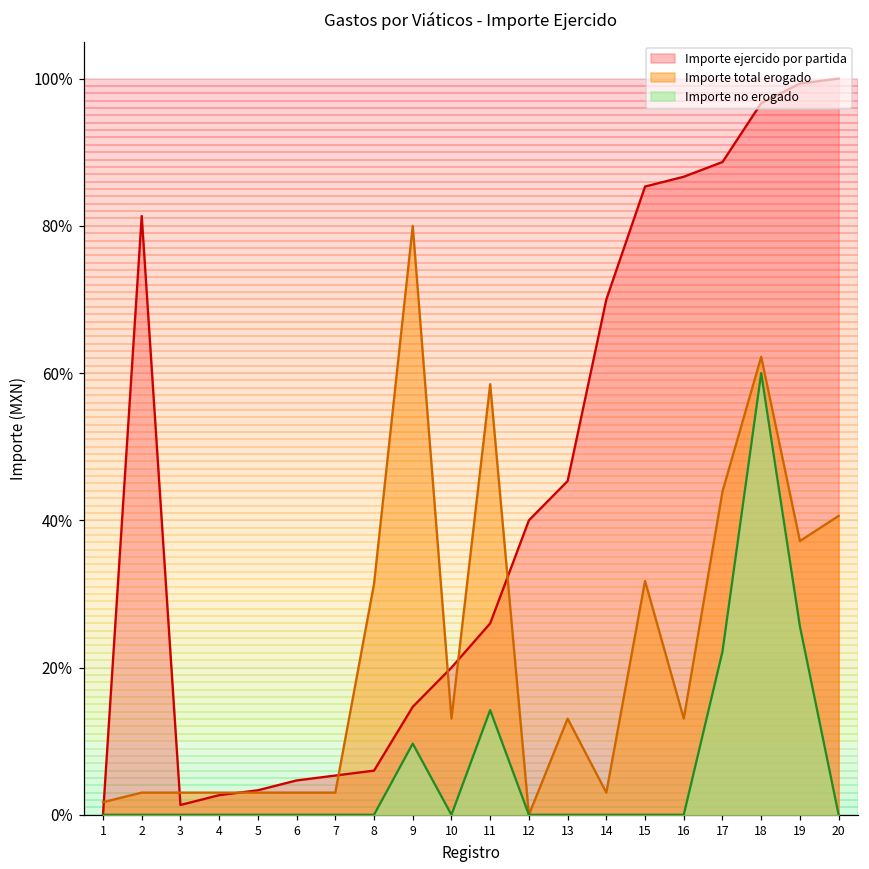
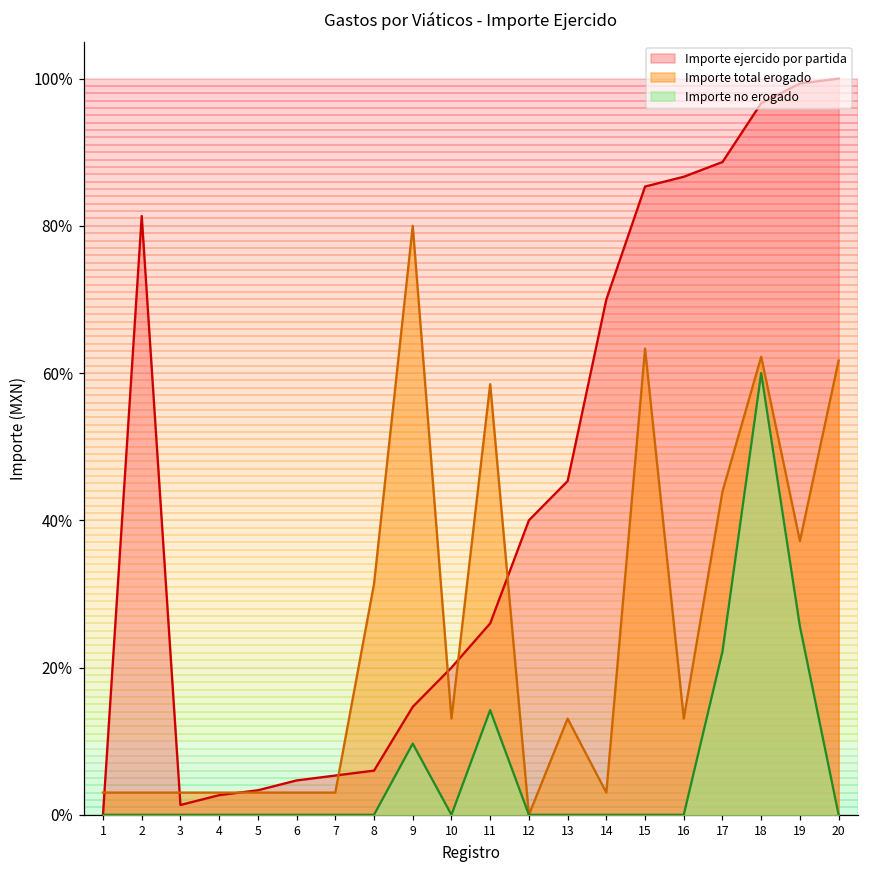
Importe total erogado, 1: 2% -> 3%
Importe total erogado, 15: 32% -> 63%
Importe total erogado, 20: 41% -> 62%
